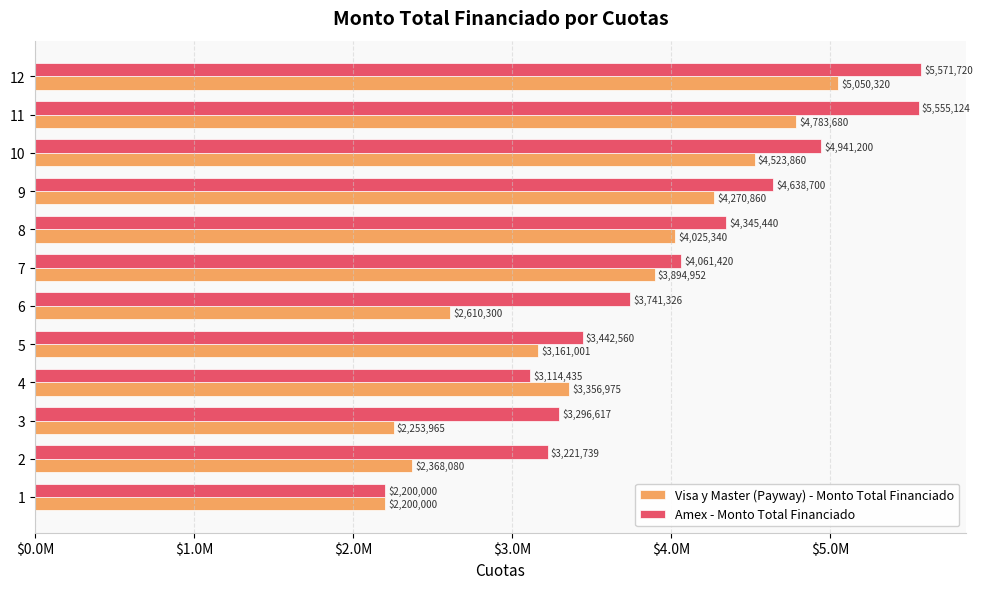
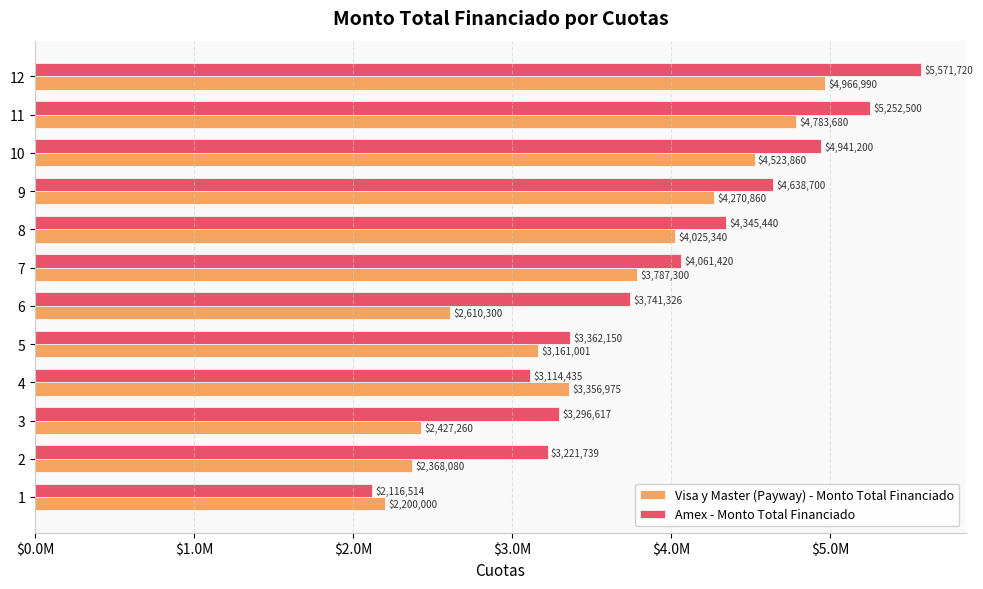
Visa y Master (Payway) - Monto Total Financiado, 12: $5,050,320 -> $4,966,990
Amex - Monto Total Financiado, 11: $5,555,124 -> $5,252,500
Visa y Master (Payway) - Monto Total Financiado, 7: $3,894,952 -> $3,787,300
Amex - Monto Total Financiado, 5: $3,442,560 -> $3,362,150
Visa y Master (Payway) - Monto Total Financiado, 3: $2,253,965 -> $2,427,260
Amex - Monto Total Financiado, 1: $2,200,000 -> $2,116,514
